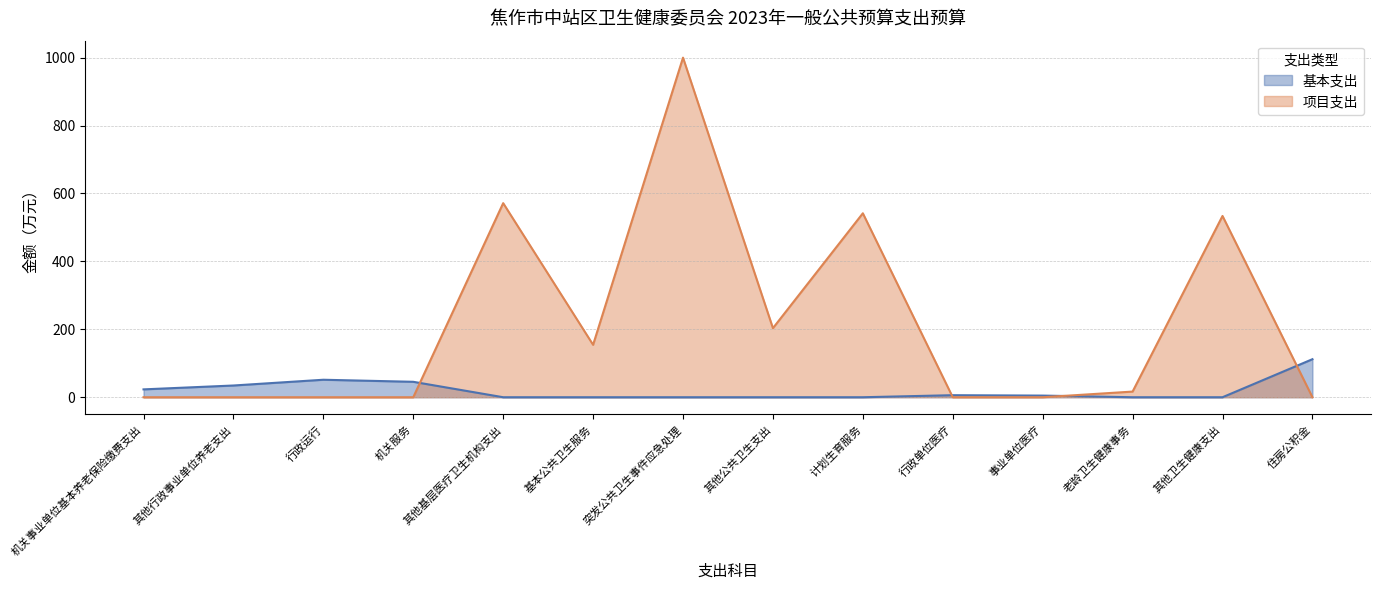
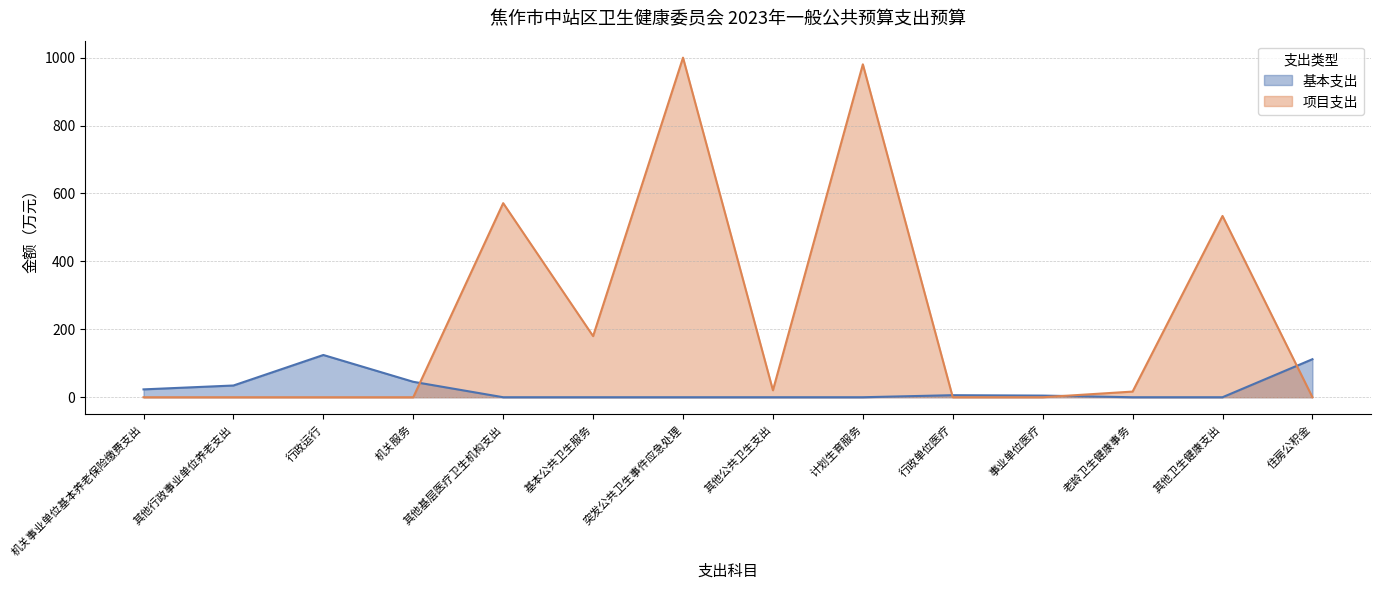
基本支出, 行政运行: 50 -> 120
项目支出, 基本公共卫生服务: 150 -> 180
项目支出, 其他公共卫生支出: 200 -> 20
项目支出, 计划生育服务: 540 -> 980
